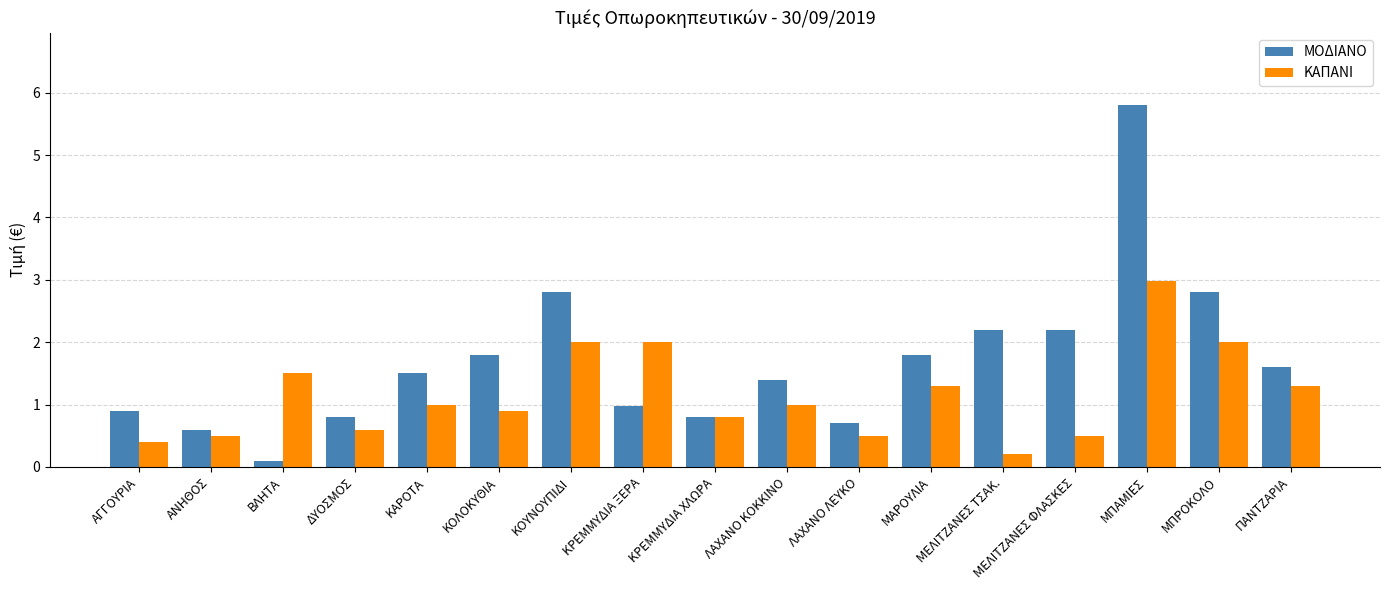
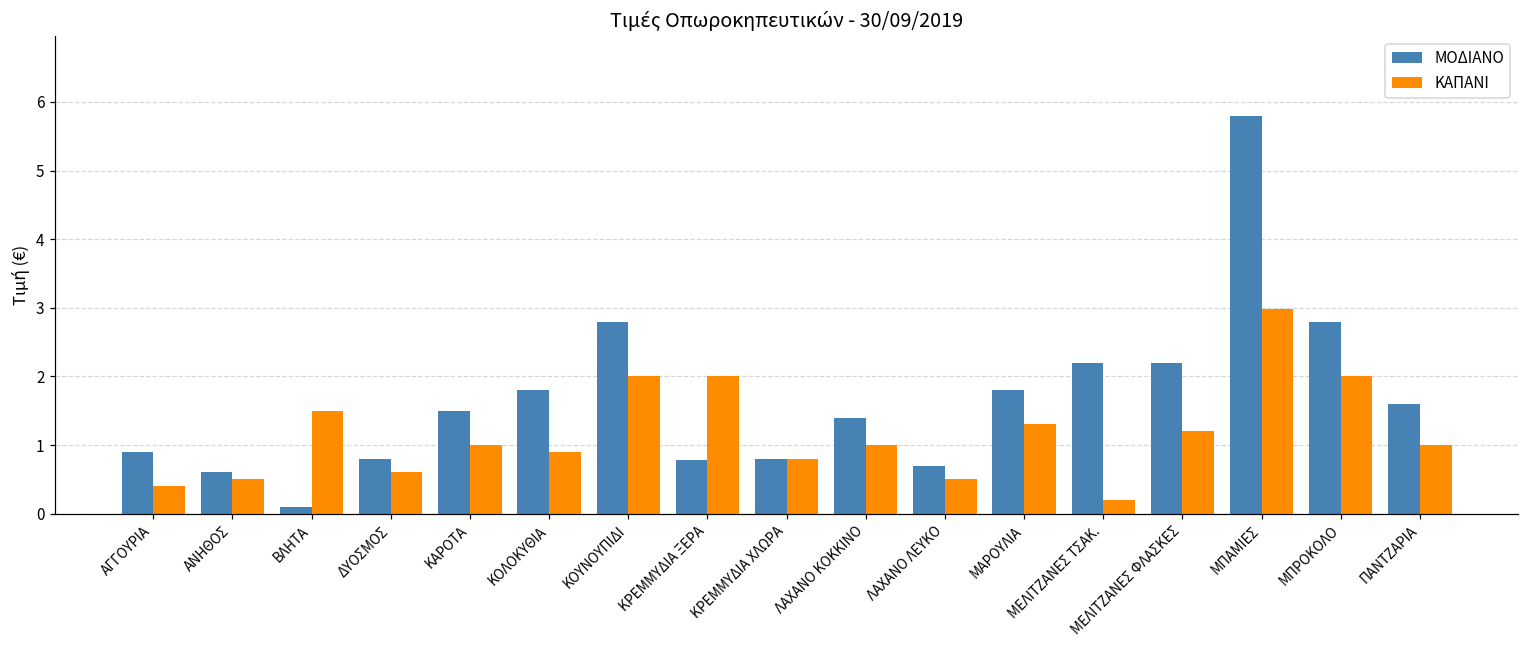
ΜΟΔΙΑΝΟ, ΚΡΕΜΜΥΔΙΑ ΞΕΡΑ: 1.0 -> 0.8
ΚΑΠΑΝΙ, ΜΕΛΙΤΖΑΝΕΣ ΦΛΑΣΚΕΣ: 0.5 -> 1.2
ΚΑΠΑΝΙ, ΠΑΝΤΖΑΡΙΑ: 1.3 -> 1.0
